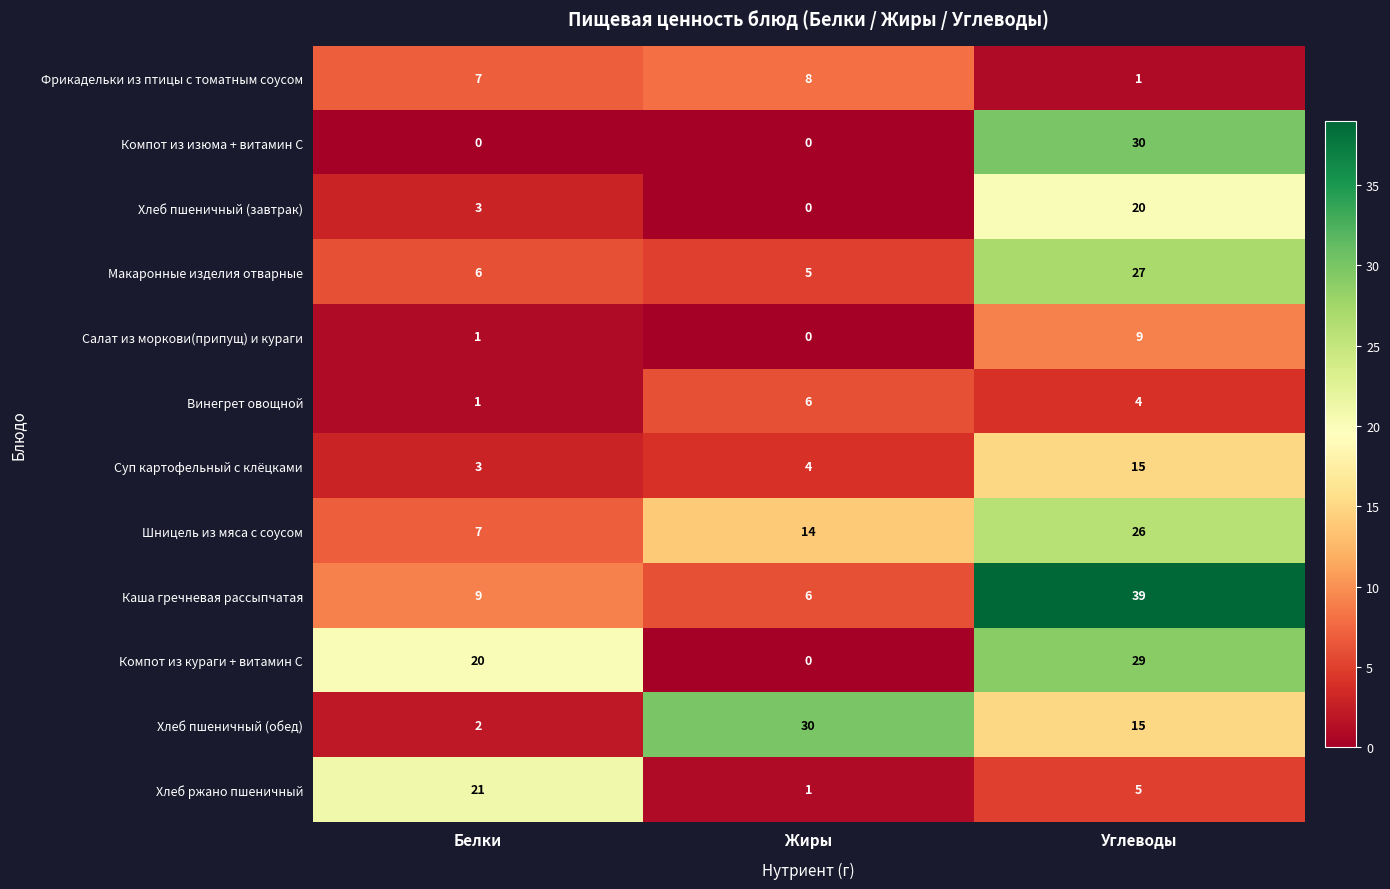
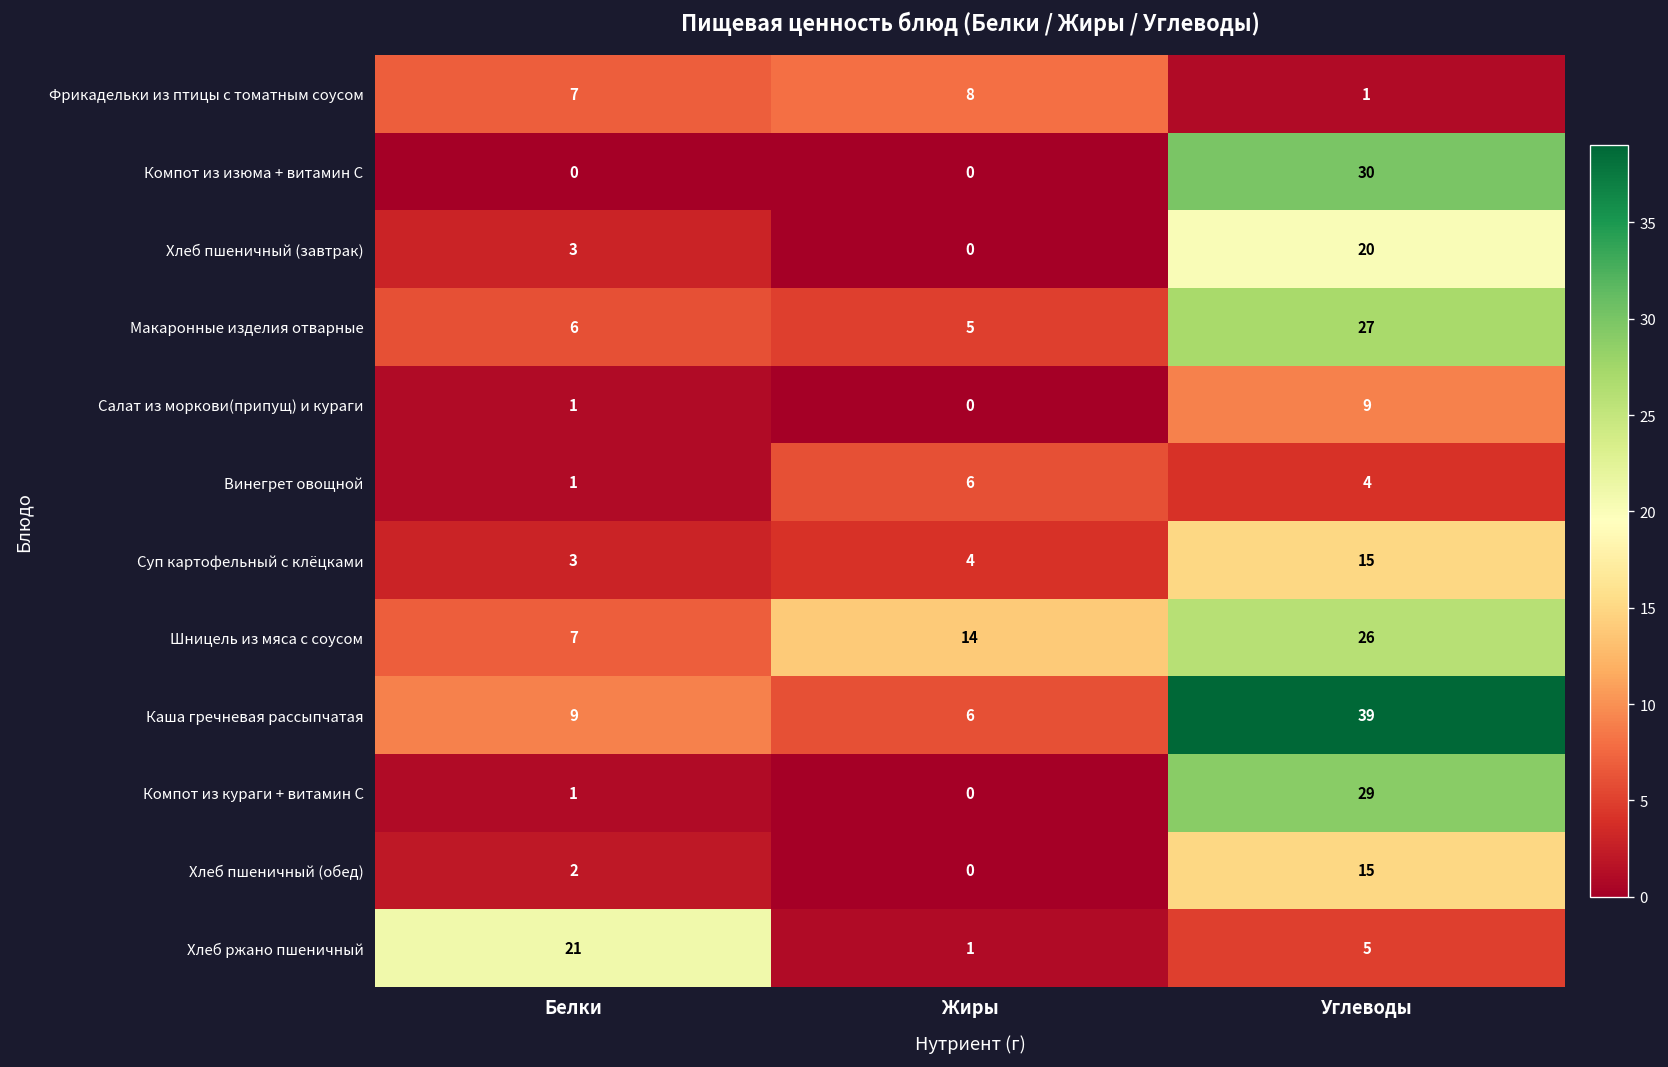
Компот из кураги + витамин С, Белки: 20 -> 1
Хлеб пшеничный (обед), Жиры: 30 -> 0
